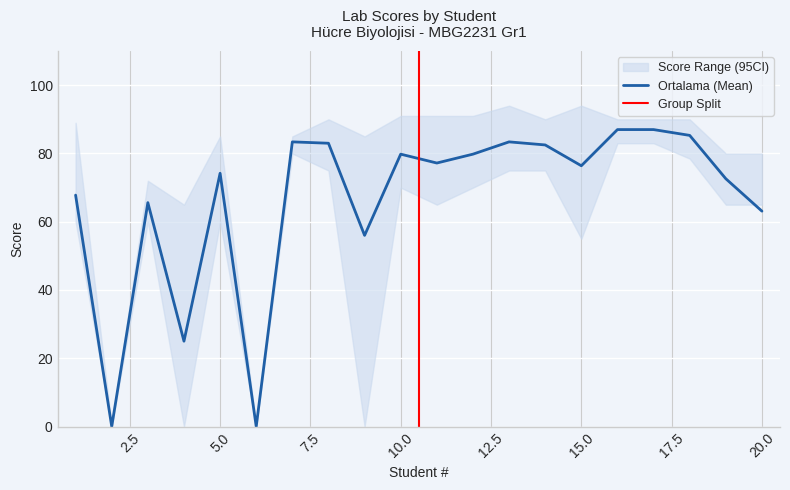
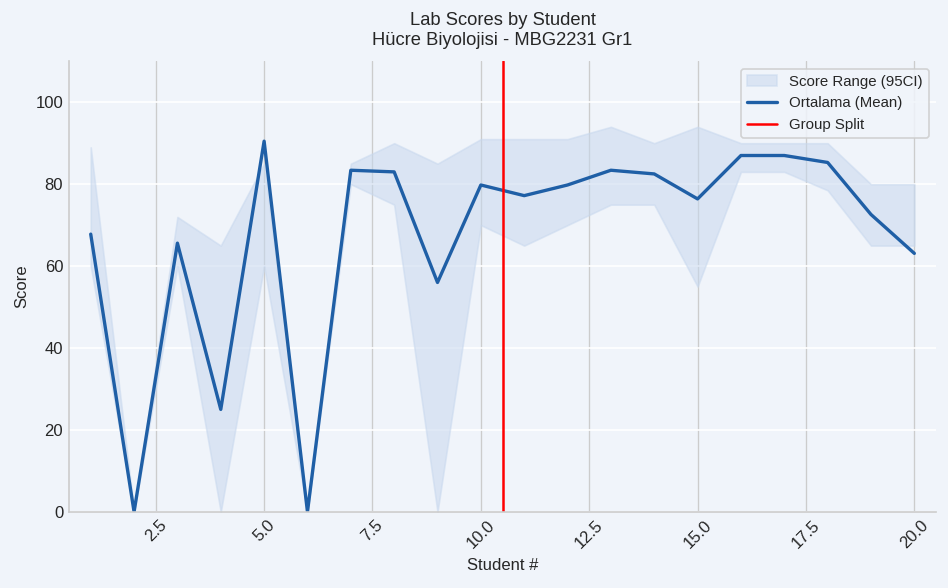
Ortalama (Mean), 5.0: 74 -> 91
